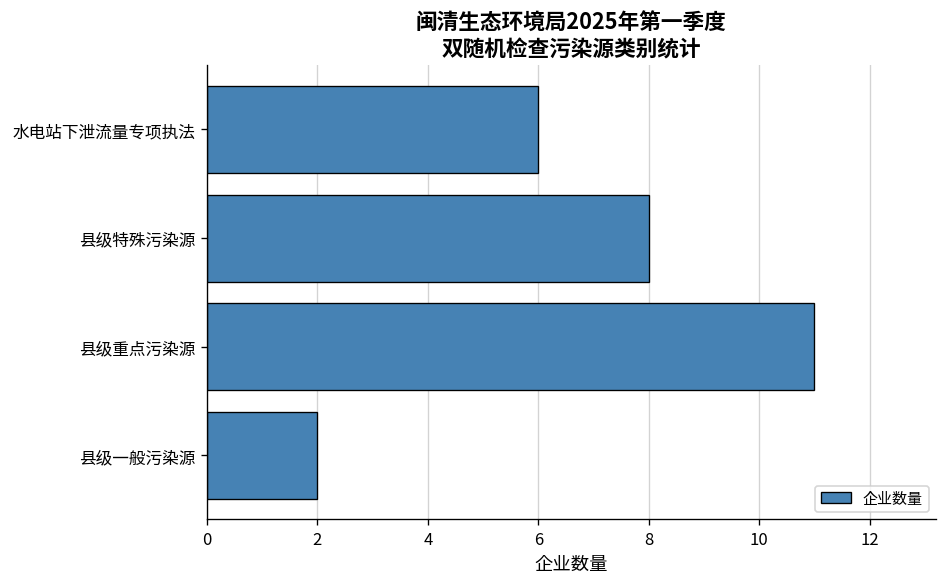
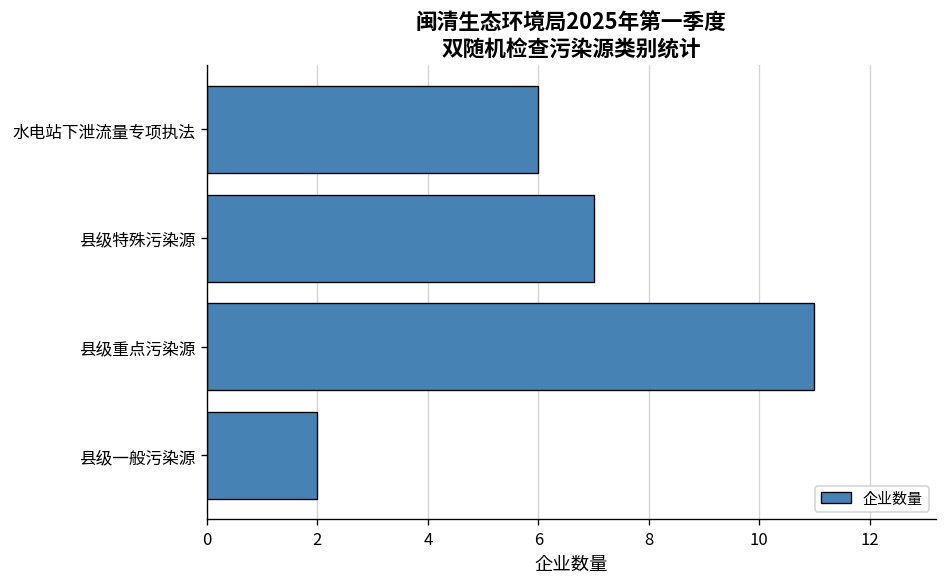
县级特殊污染源: 8 -> 7
